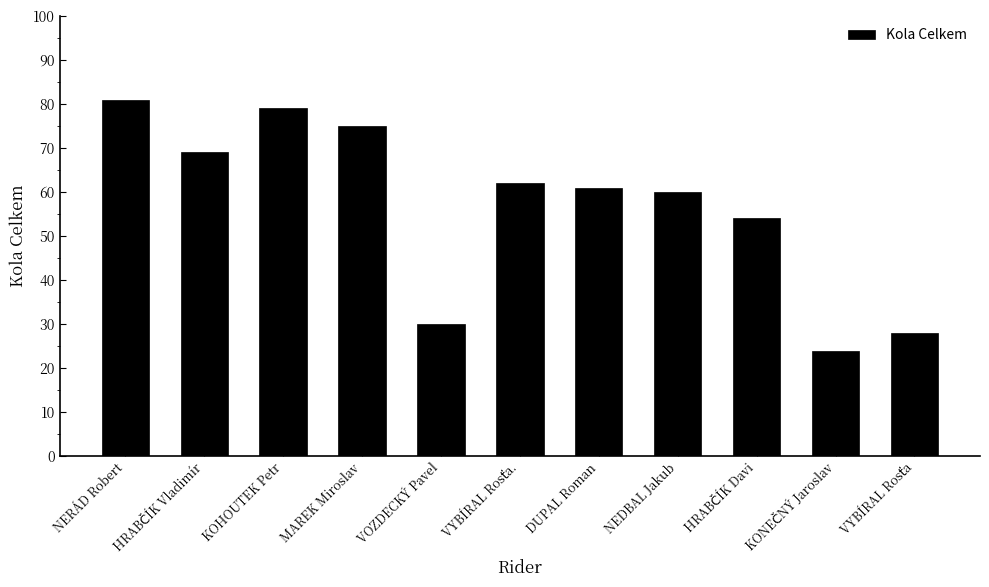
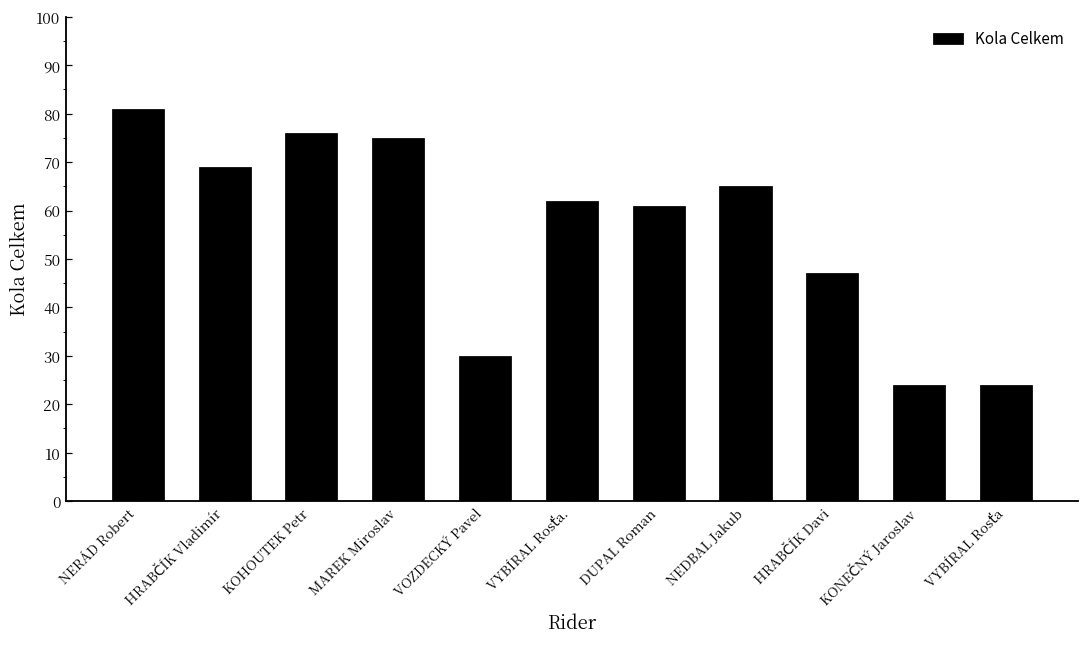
KOHOUTEK Petr: 79 -> 76
NEDBAL Jakub: 60 -> 65
HRABČÍK Davi: 54 -> 47
VYBÍRAL Rosťa: 28 -> 24
